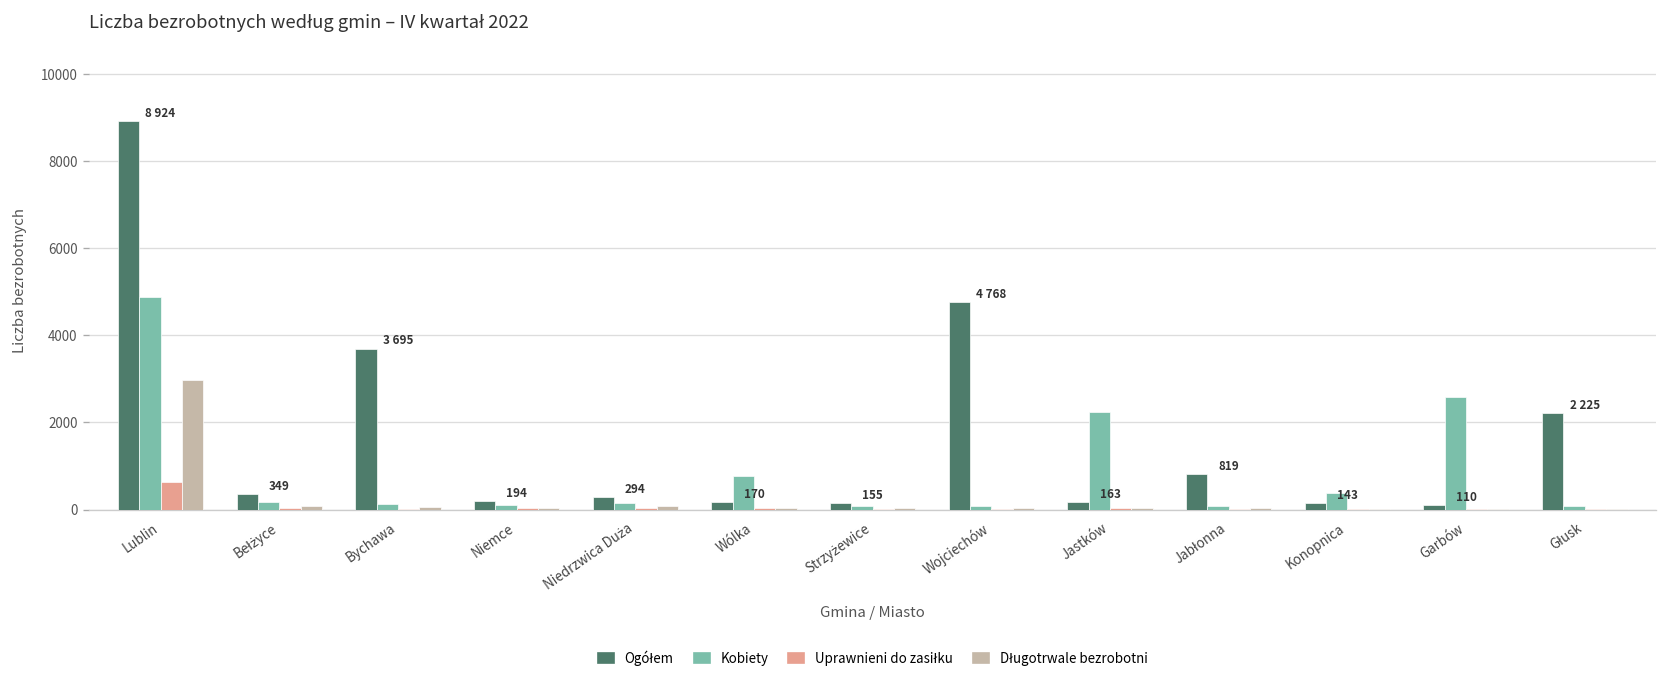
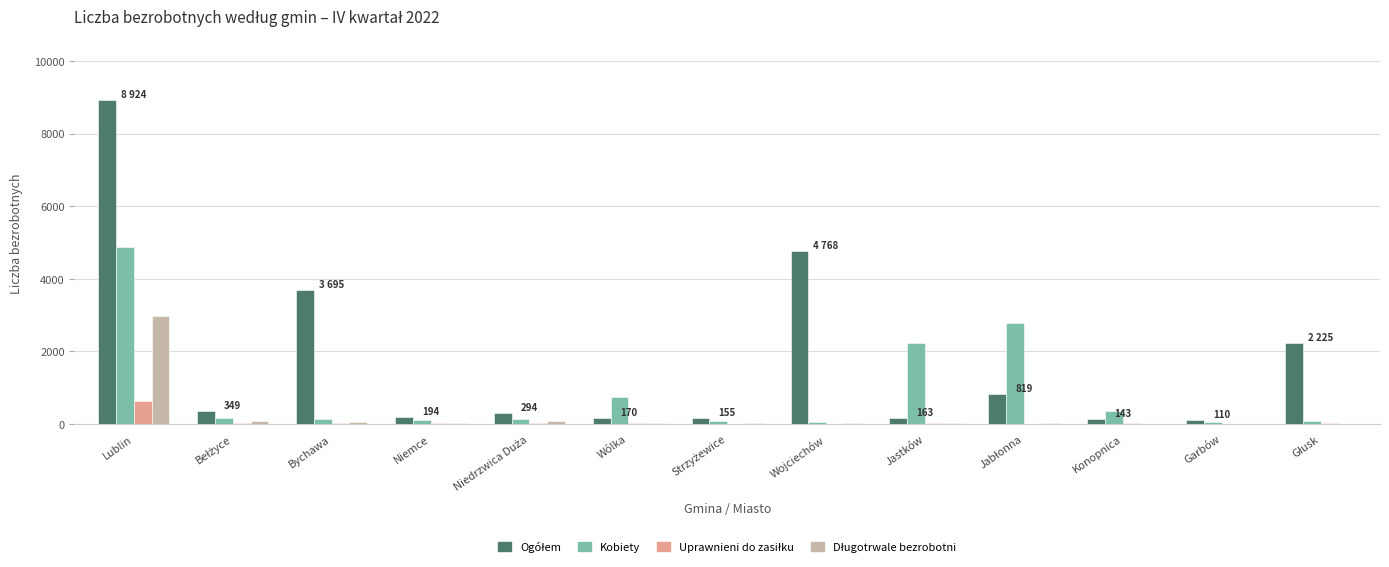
Kobiety, Jabłonna: 100 -> 2800
Kobiety, Garbów: 2600 -> 100
